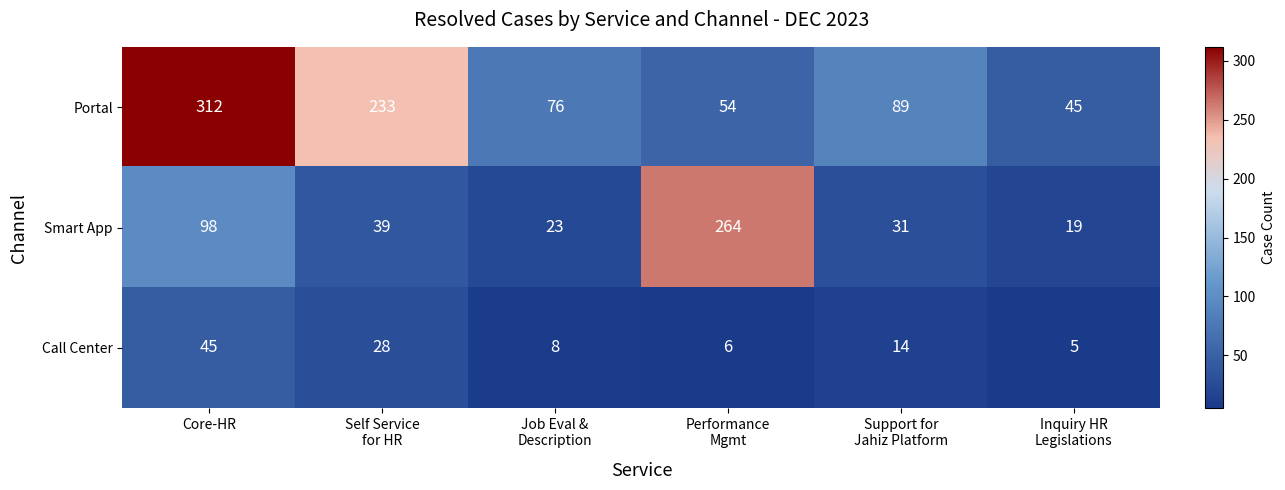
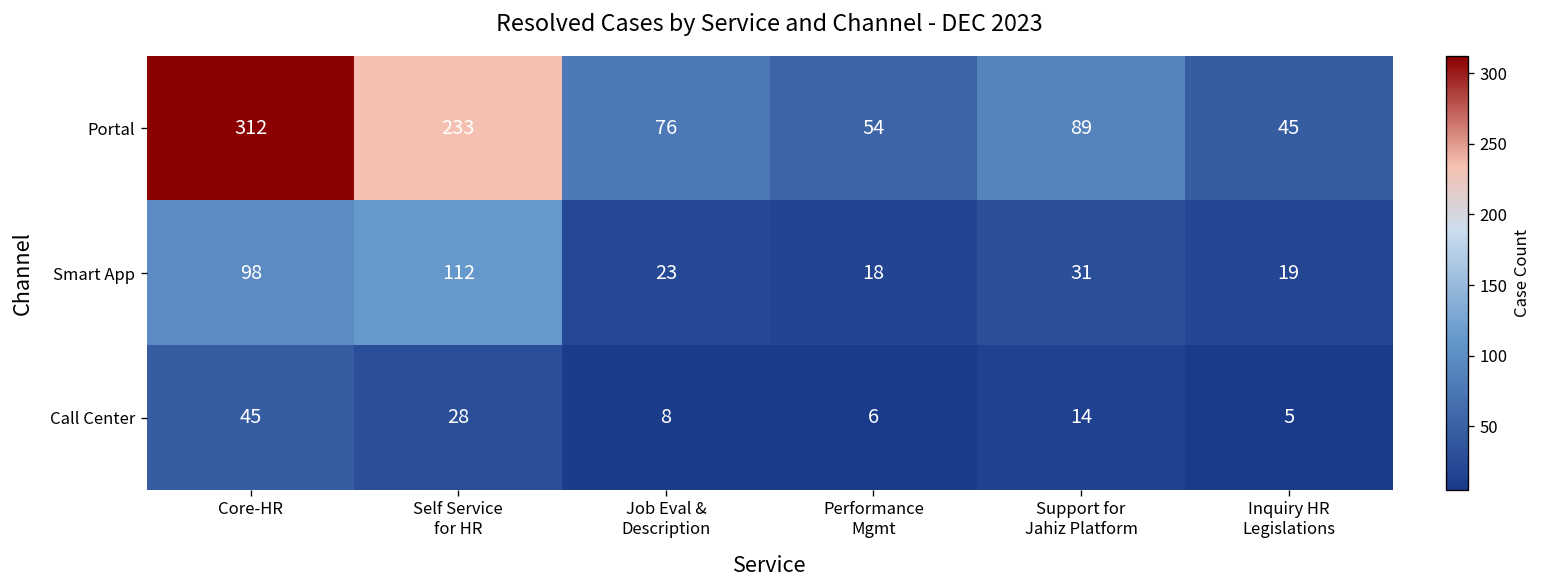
Smart App, Self Service for HR: 39 -> 112
Smart App, Performance Mgmt: 264 -> 18
